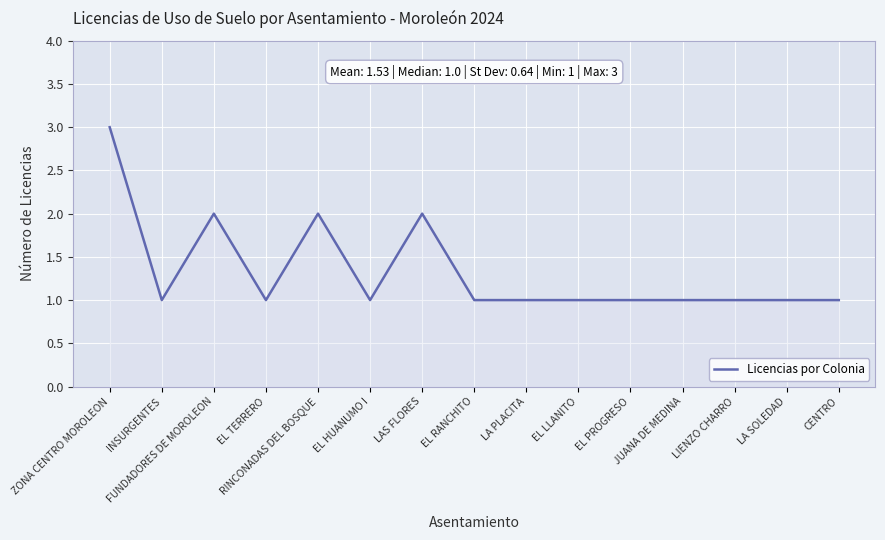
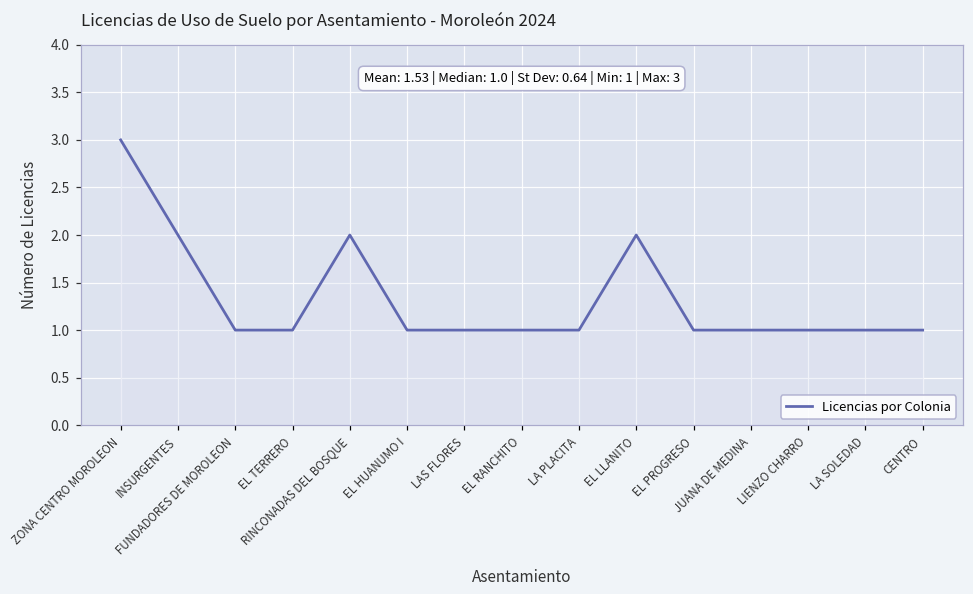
INSURGENTES: 1 -> 2
FUNDADORES DE MOROLEON: 2 -> 1
LAS FLORES: 2 -> 1
EL LLANITO: 1 -> 2
